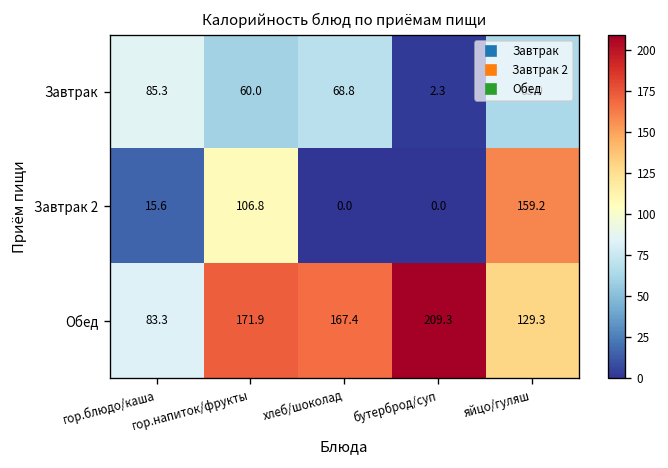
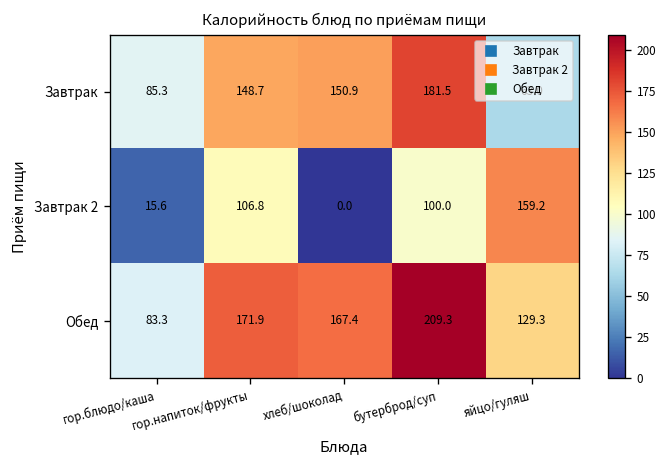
Завтрак, гор.напиток/фрукты: 60.0 -> 148.7
Завтрак, хлеб/шоколад: 68.8 -> 150.9
Завтрак, бутерброд/суп: 2.3 -> 181.5
Завтрак 2, бутерброд/суп: 0.0 -> 100.0
